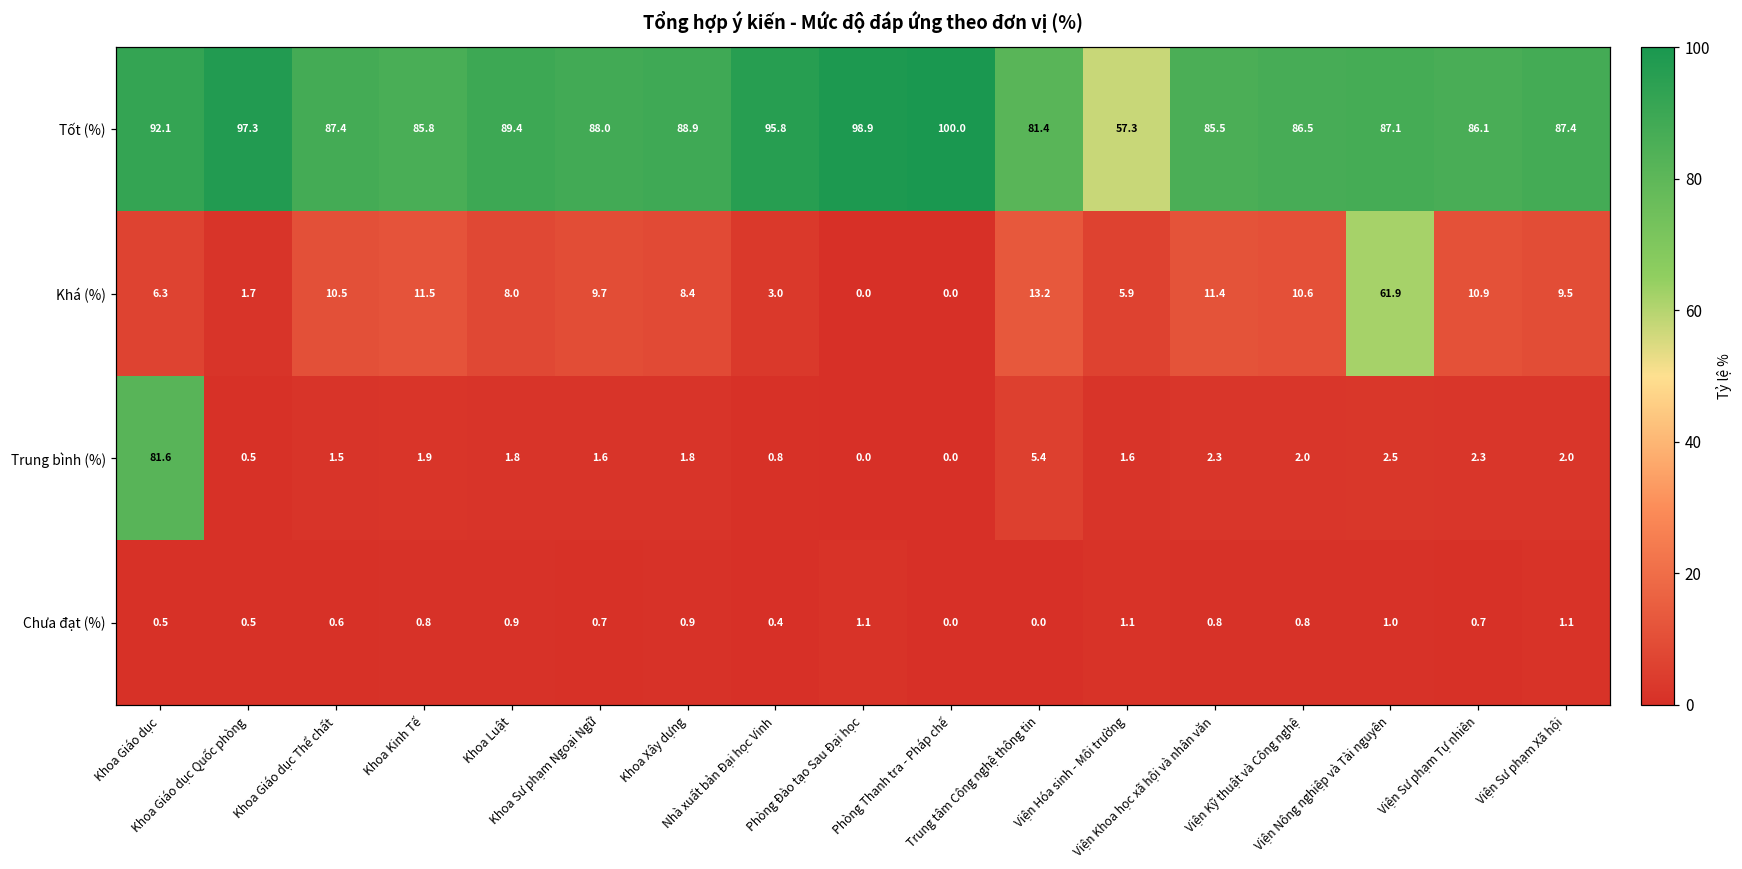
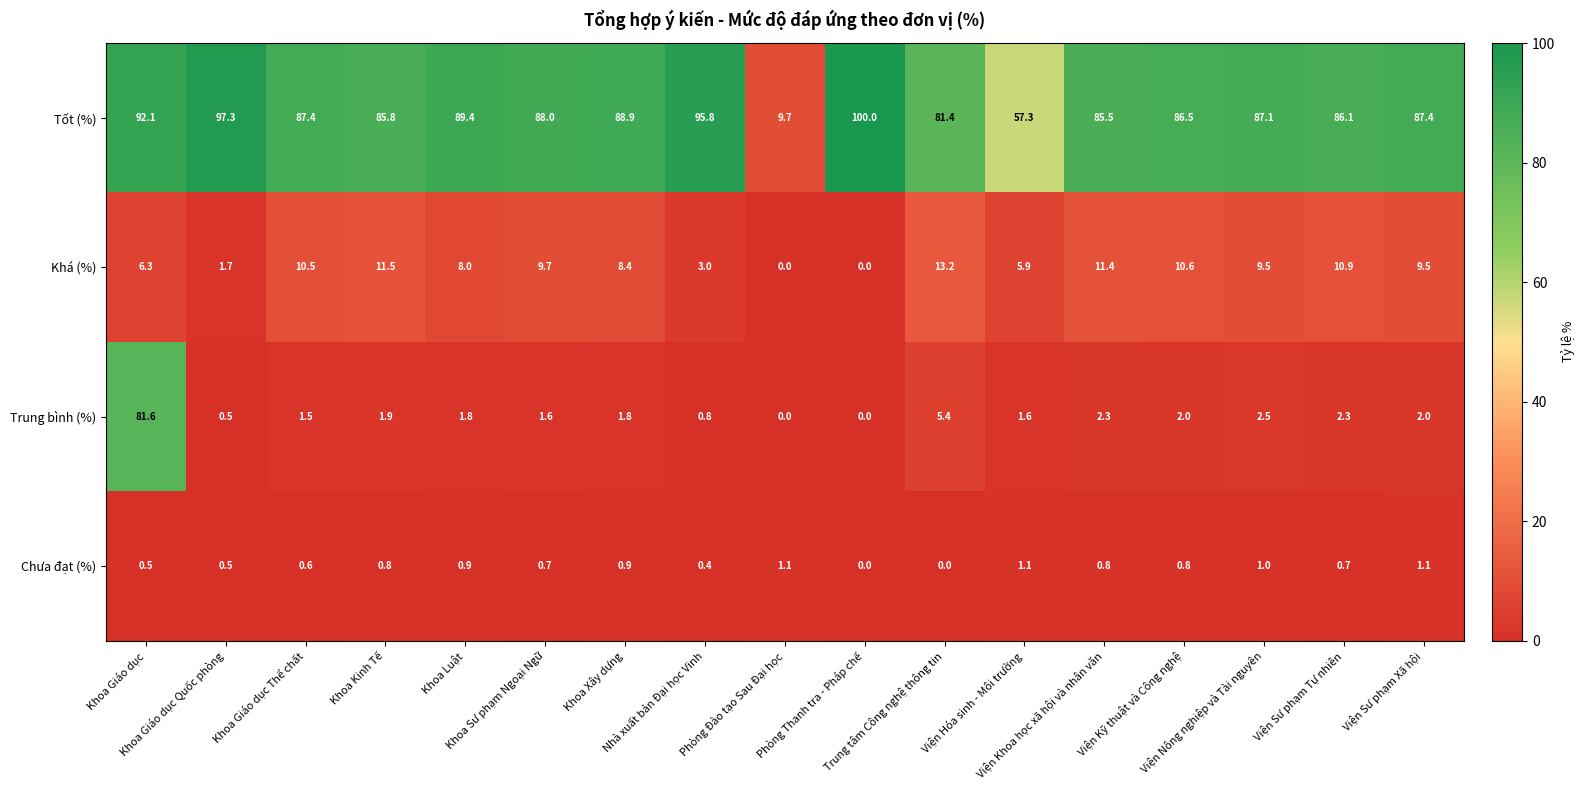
Tốt (%), Phòng Đào tạo Sau Đại học: 98.9 -> 9.7
Khá (%), Viện Nông nghiệp và Tài nguyên: 61.9 -> 9.5
